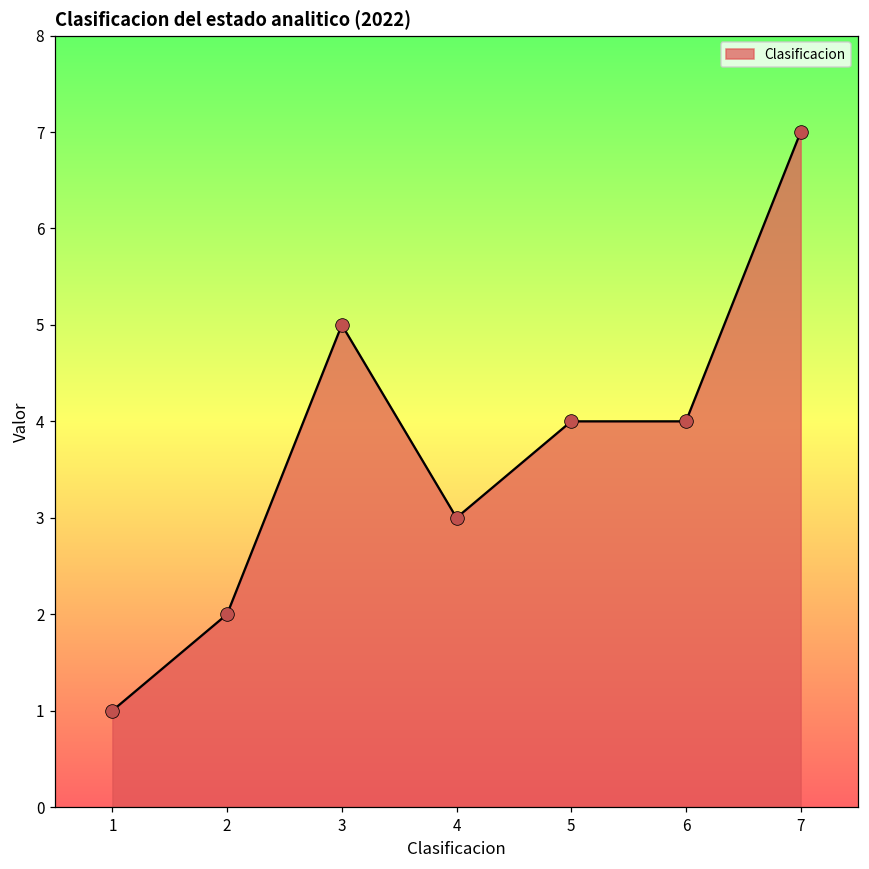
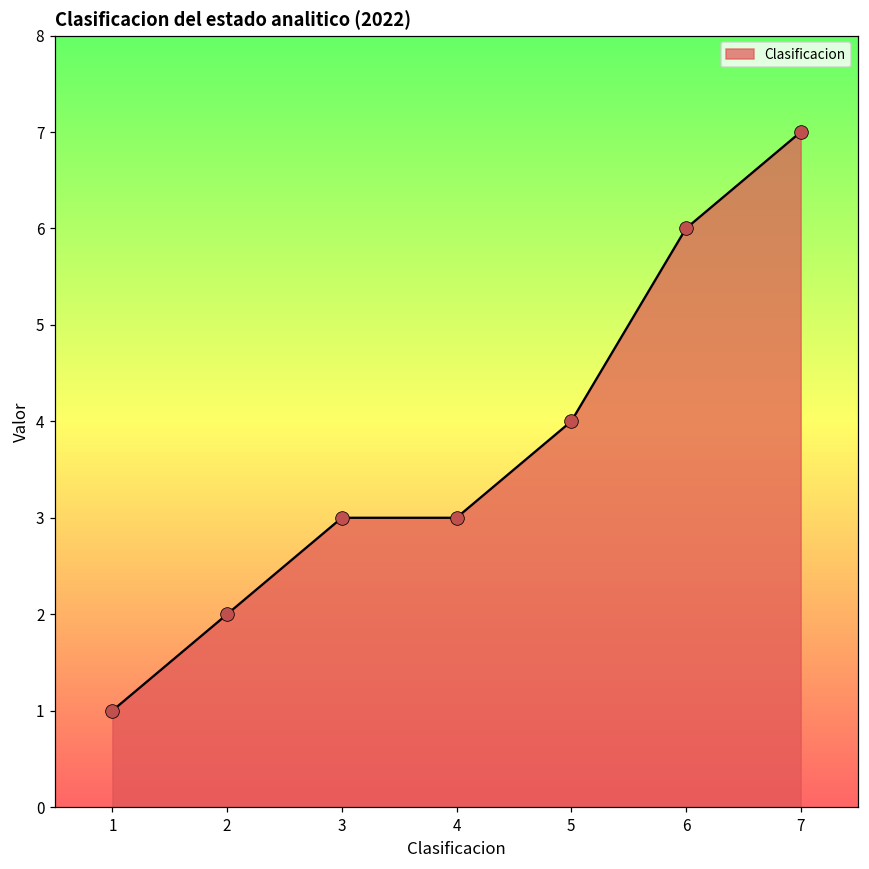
3: 5 -> 3
6: 4 -> 6
